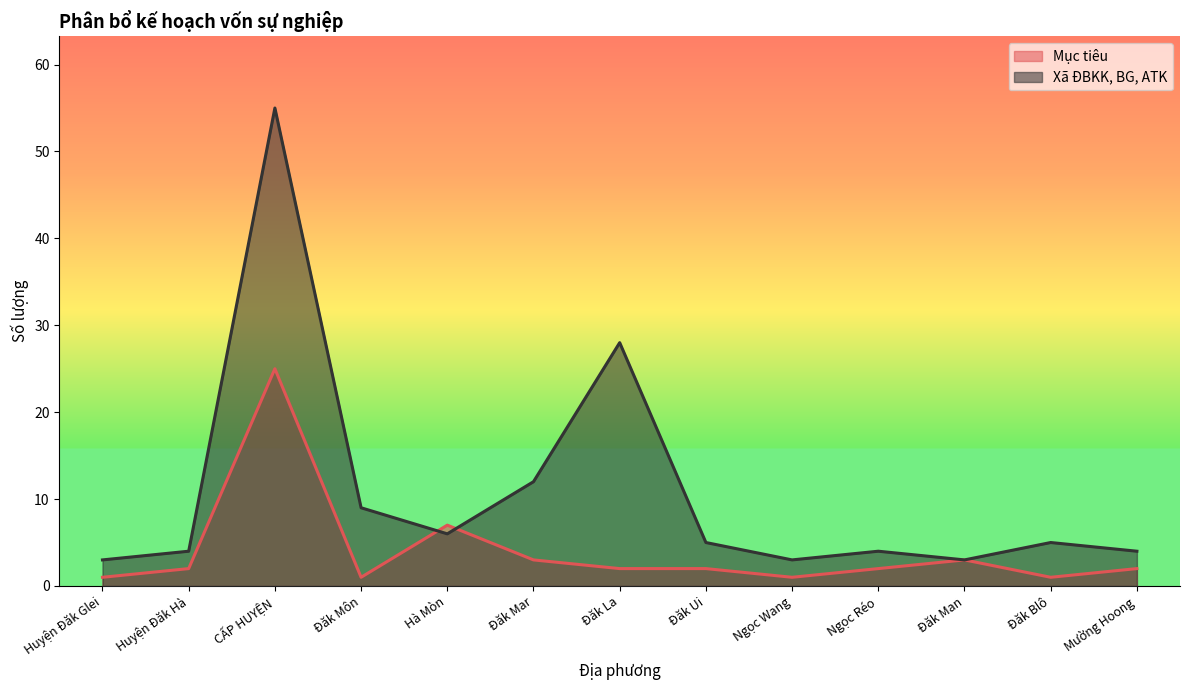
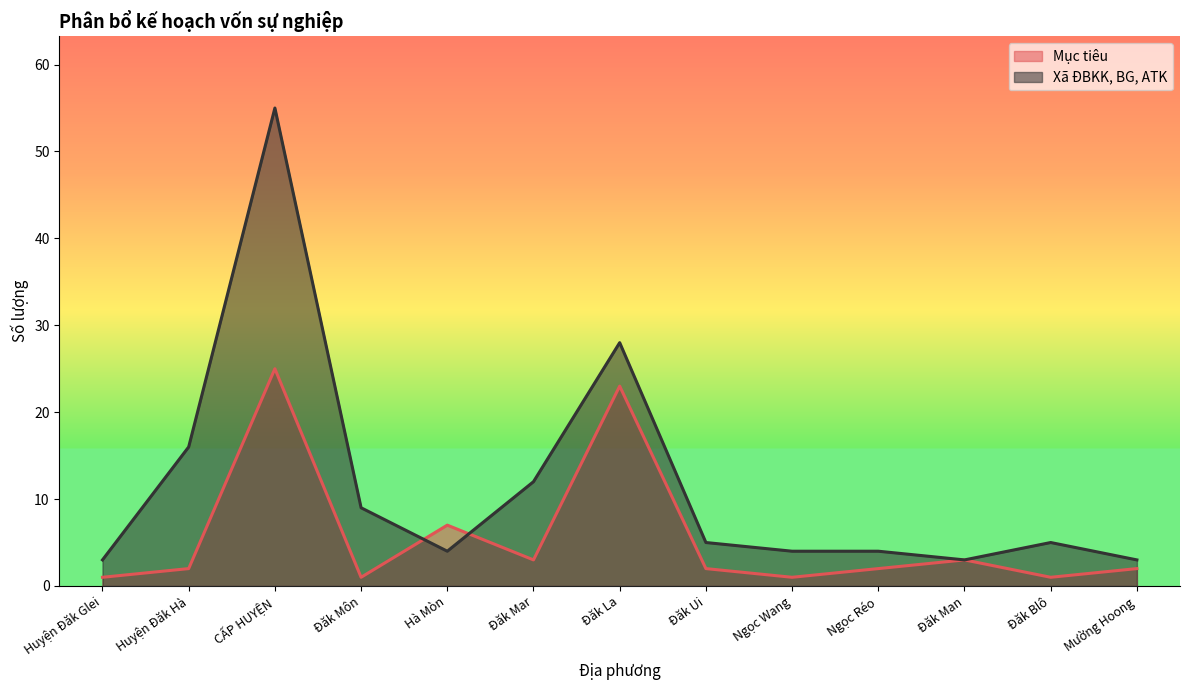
Xã ĐBKK, BG, ATK, Huyện Đăk Hà: 4 -> 16
Xã ĐBKK, BG, ATK, Hà Mòn: 6 -> 4
Mục tiêu, Đăk La: 2 -> 23
Xã ĐBKK, BG, ATK, Ngọc Wang: 3 -> 4
Xã ĐBKK, BG, ATK, Mường Hoong: 4 -> 3
